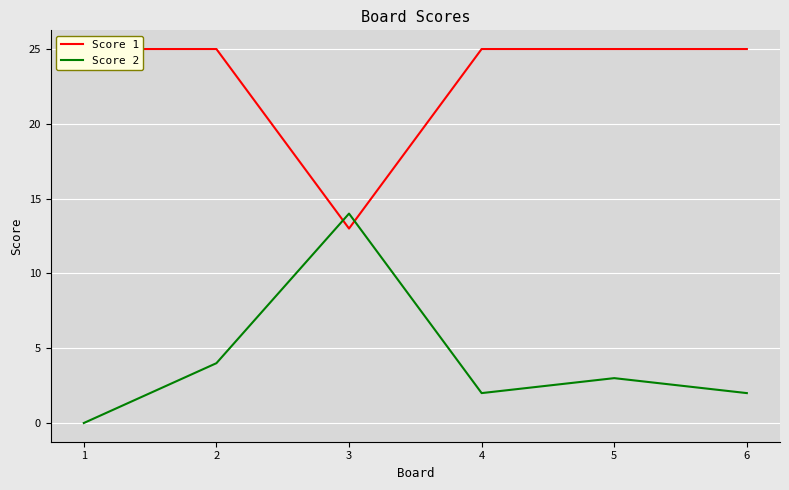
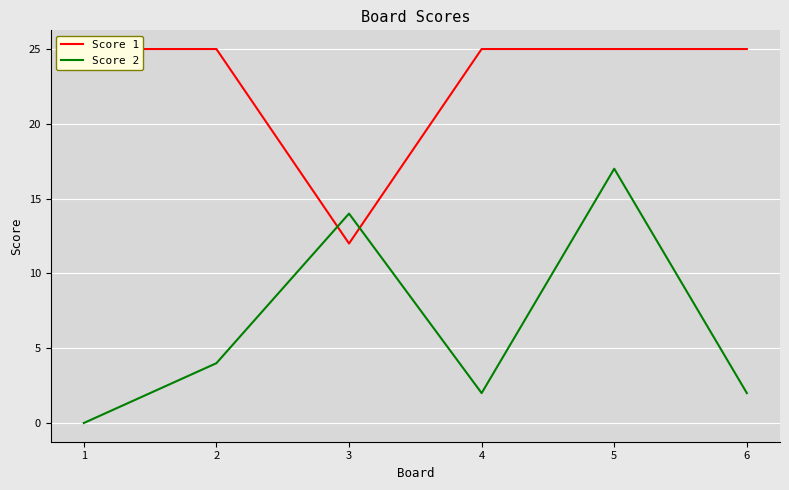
Score 1, 3: 13 -> 12
Score 2, 5: 3 -> 17
